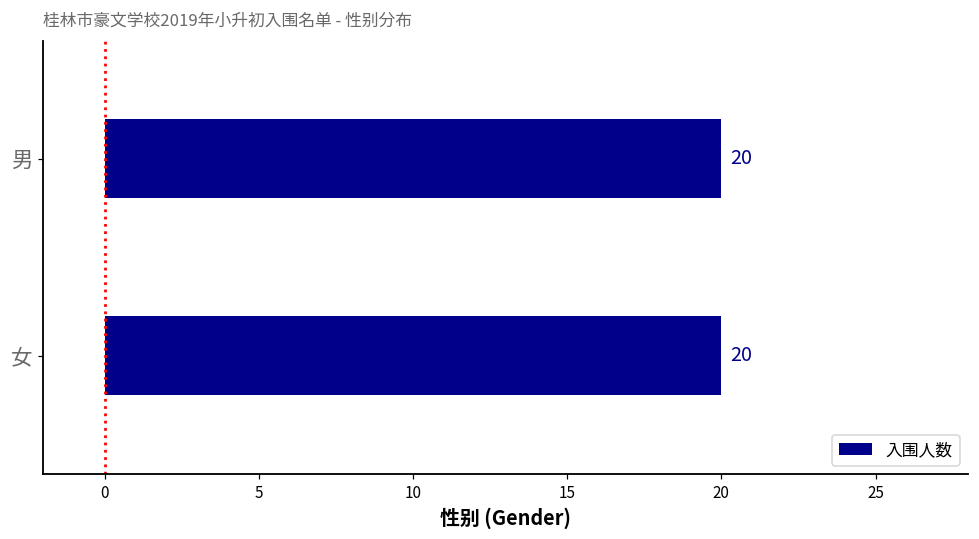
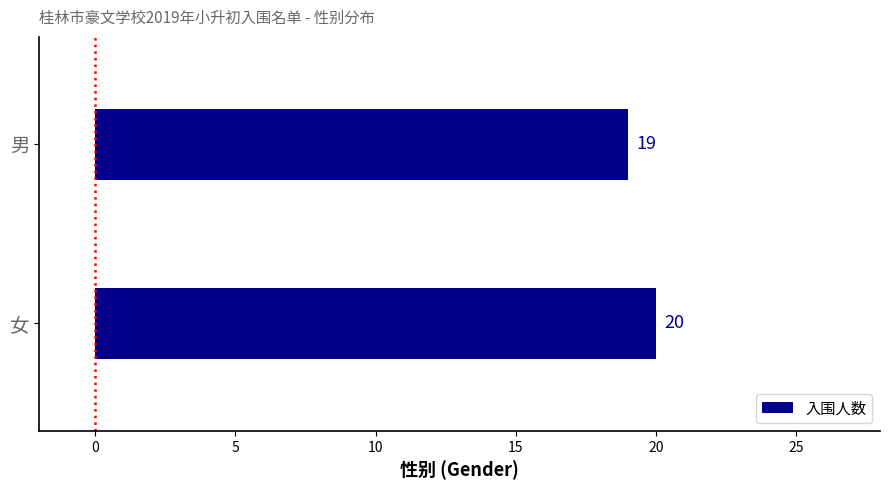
男: 20 -> 19
